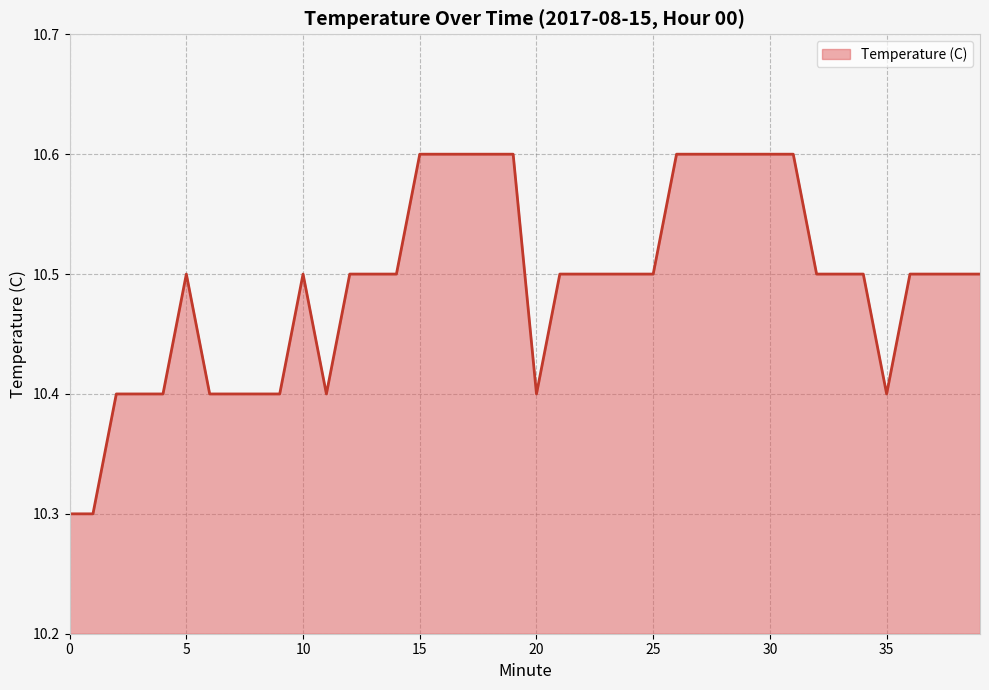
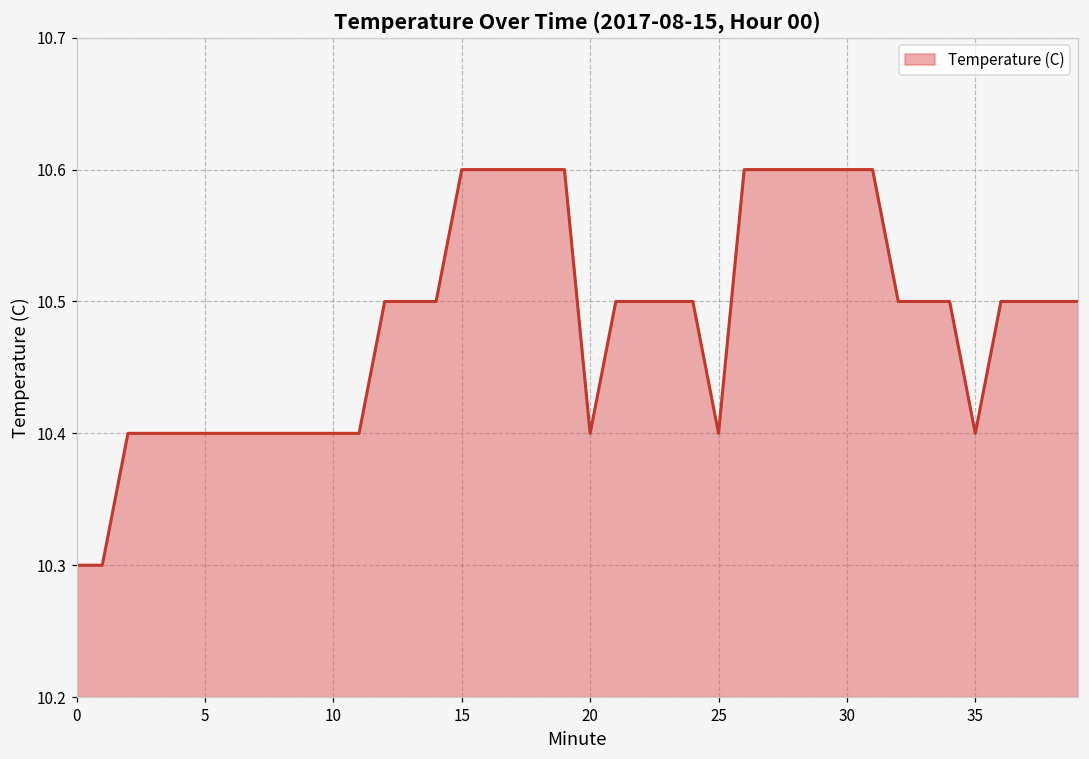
5: 10.5 -> 10.4
10: 10.5 -> 10.4
25: 10.5 -> 10.4
